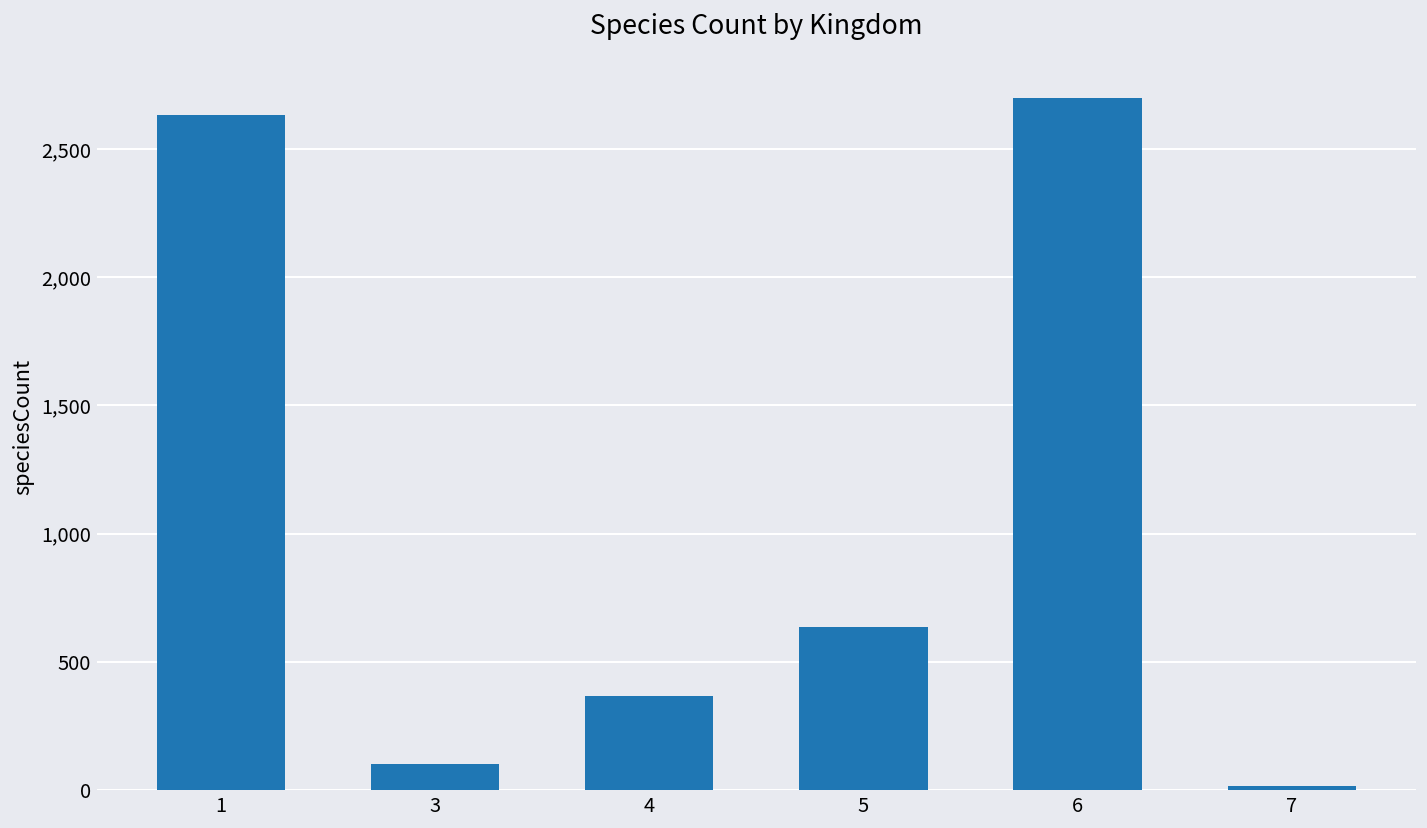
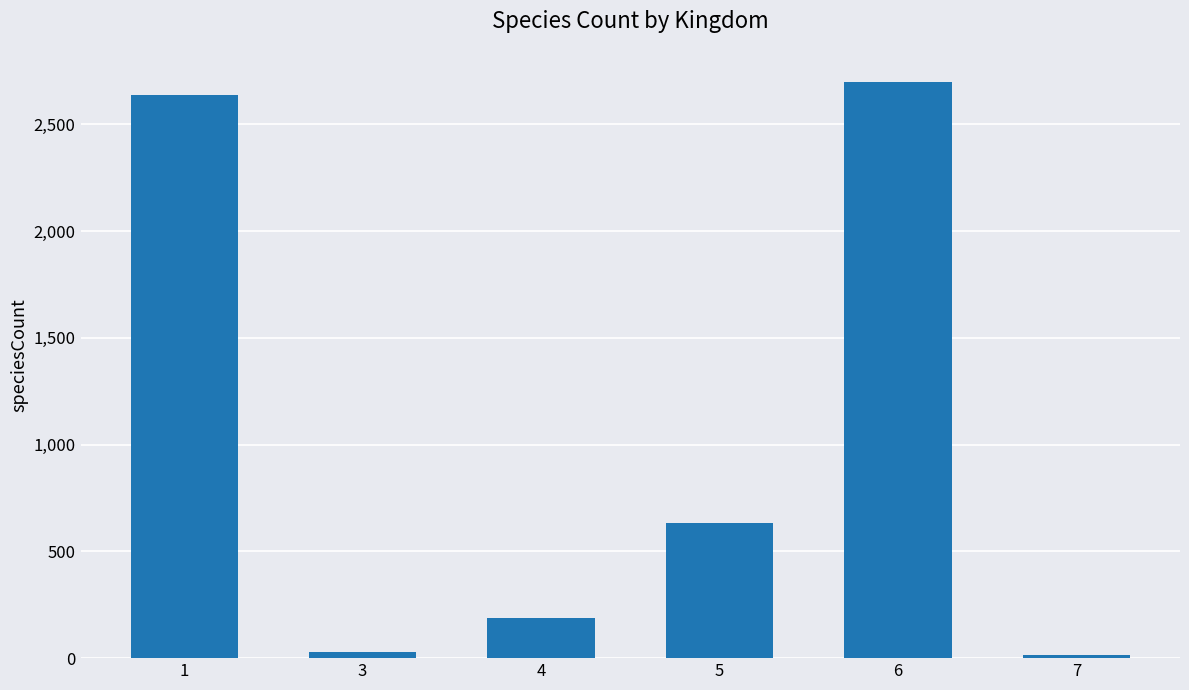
3: 100 -> 30
4: 370 -> 190
